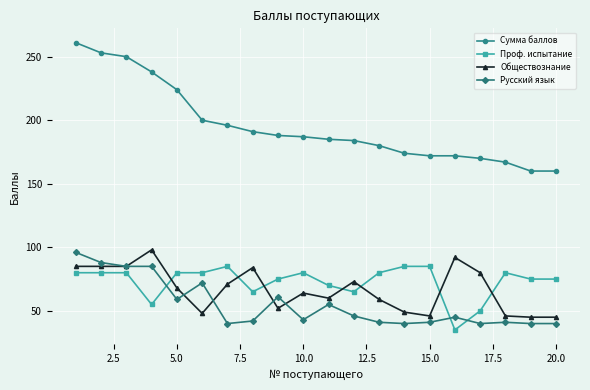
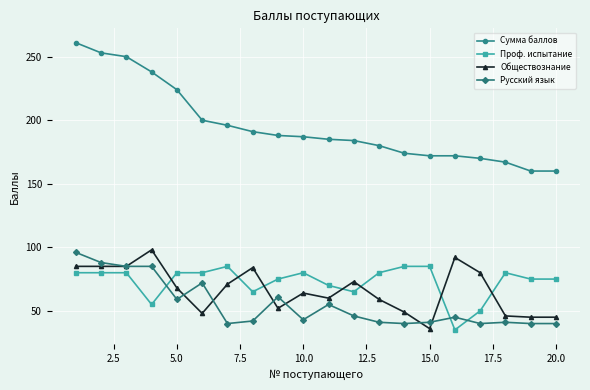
Обществознание, 15.0: 46 -> 36
